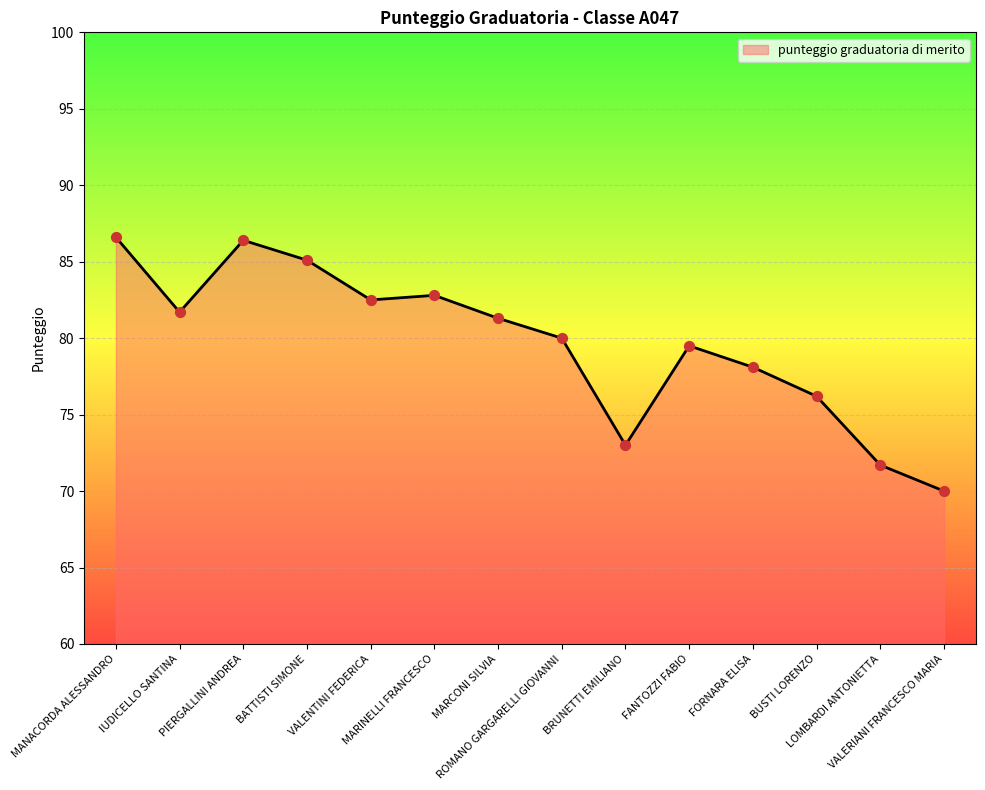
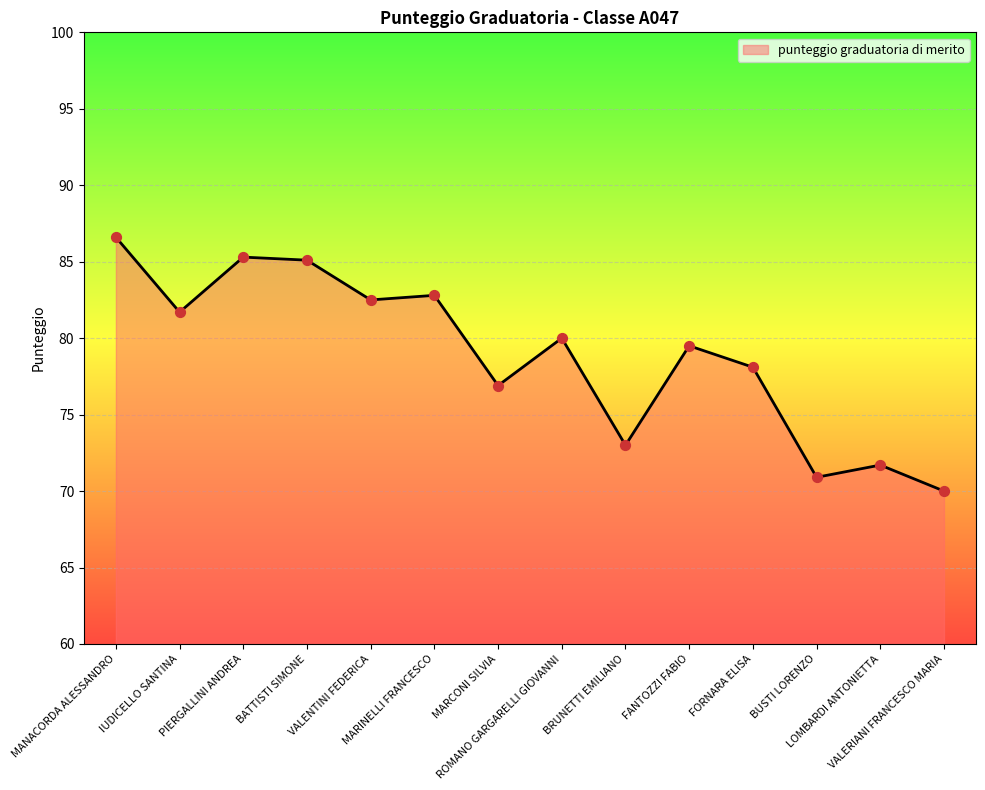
PIERGALLINI ANDREA: 86.4 -> 85.3
MARCONI SILVIA: 81.3 -> 76.9
BUSTI LORENZO: 76.2 -> 70.9
